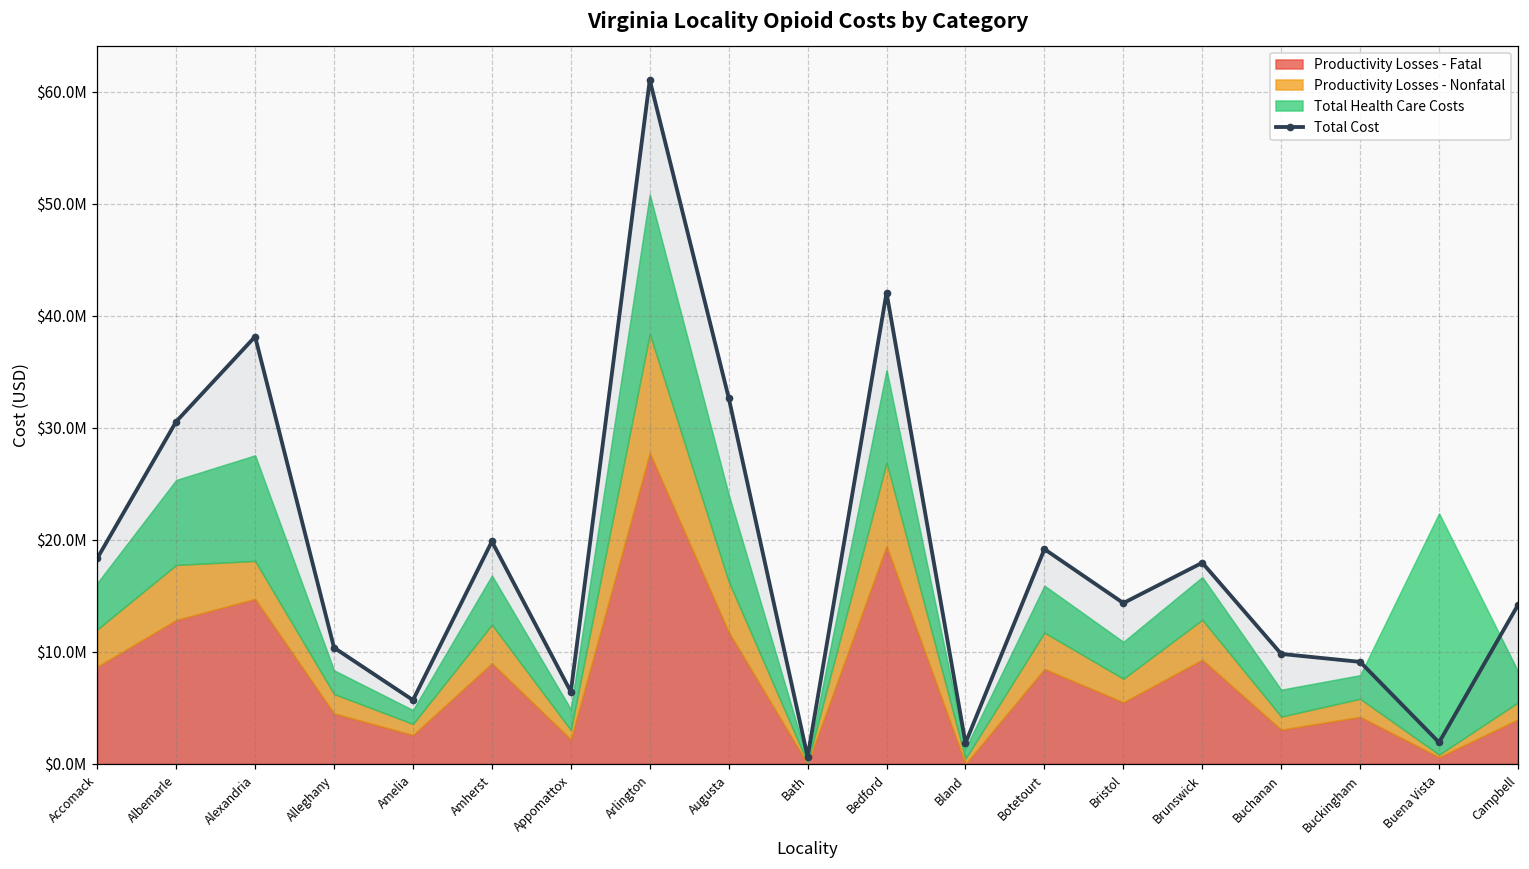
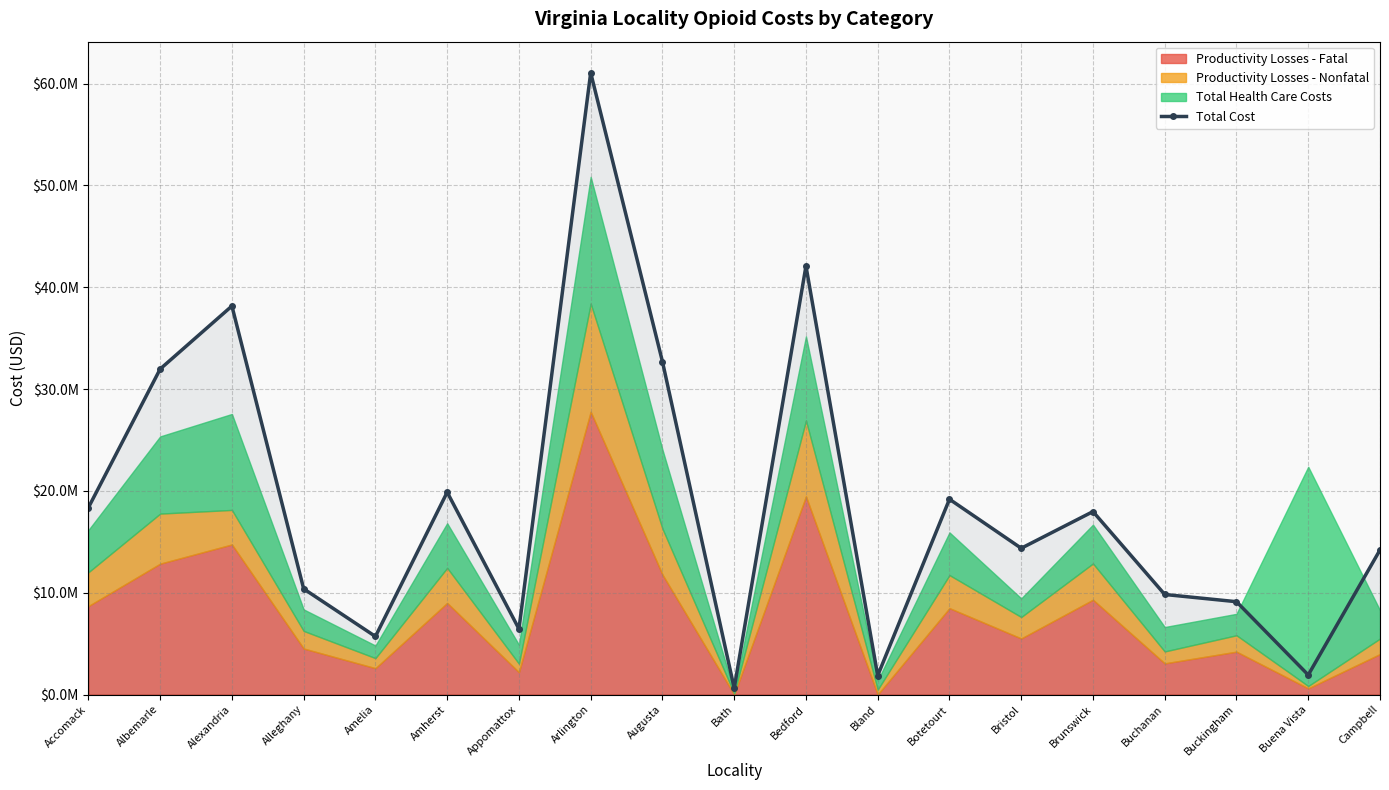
Total Cost, Albemarle: $30600000 -> $32000000
Total Health Care Costs, Bristol: $3300000 -> $1800000
